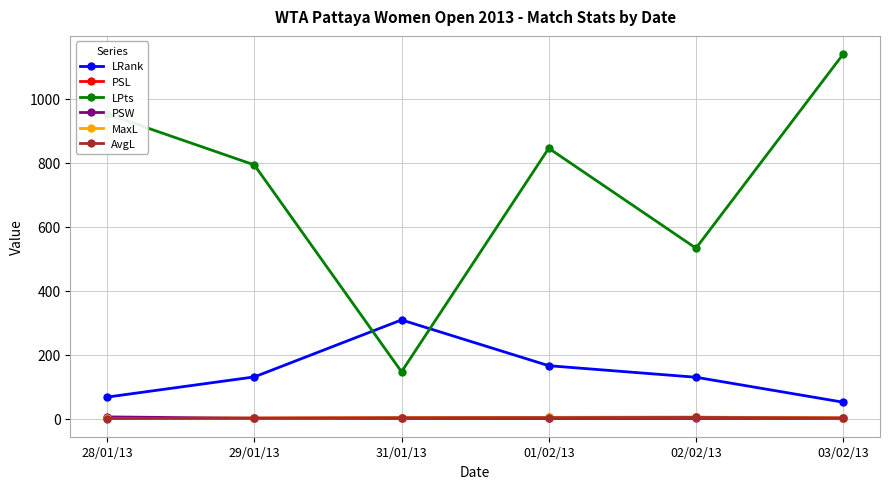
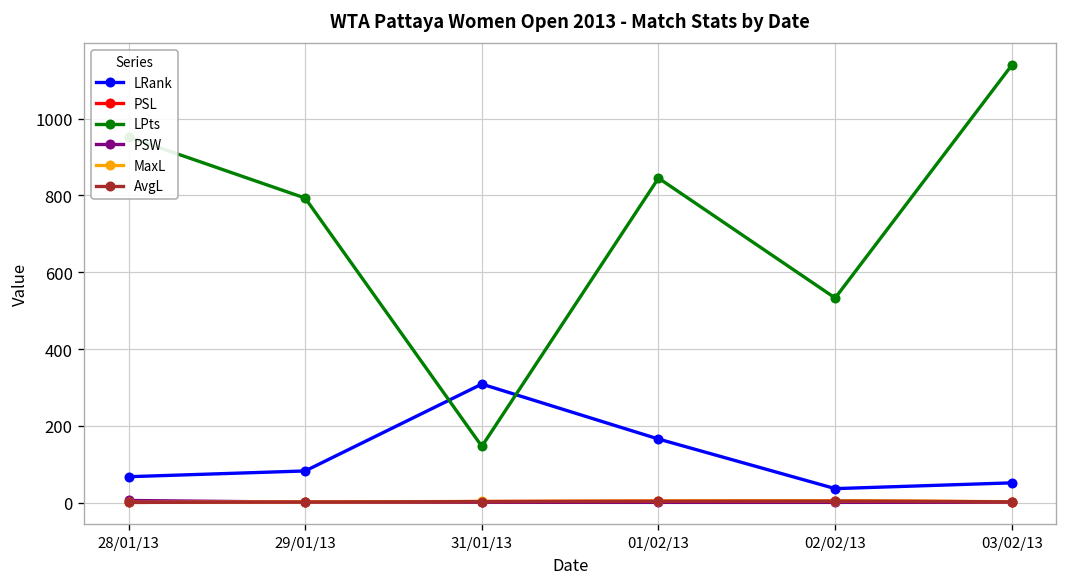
LRank, 29/01/13: 130 -> 80
LRank, 02/02/13: 130 -> 40
